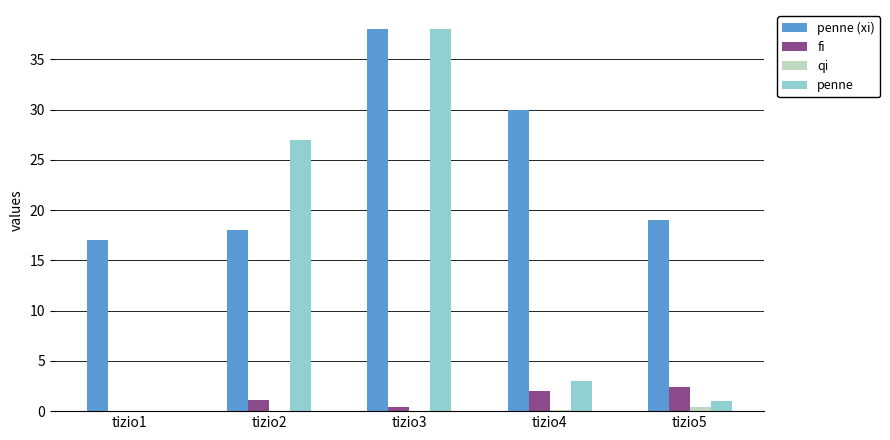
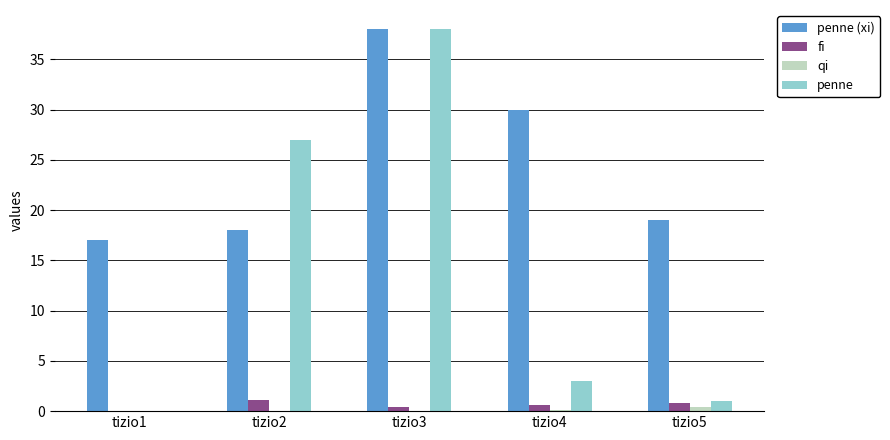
fi, tizio4: 2.0 -> 0.6
fi, tizio5: 2.4 -> 0.8
